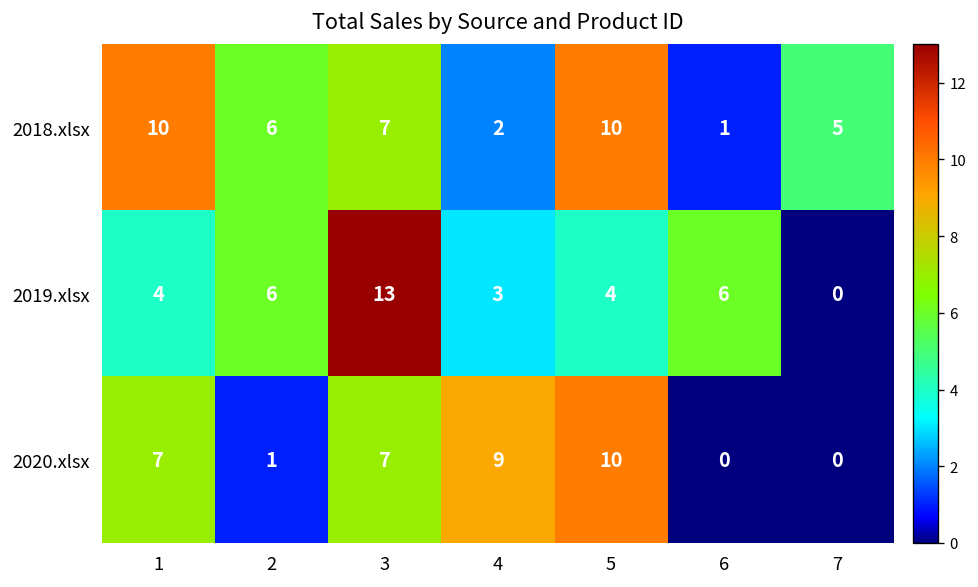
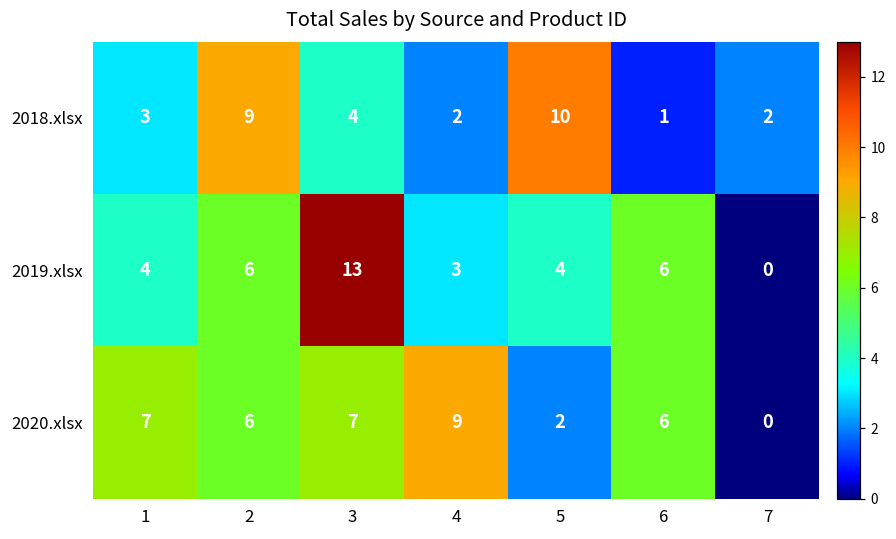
2018.xlsx, 1: 10 -> 3
2018.xlsx, 2: 6 -> 9
2018.xlsx, 3: 7 -> 4
2018.xlsx, 7: 5 -> 2
2020.xlsx, 2: 1 -> 6
2020.xlsx, 5: 10 -> 2
2020.xlsx, 6: 0 -> 6
